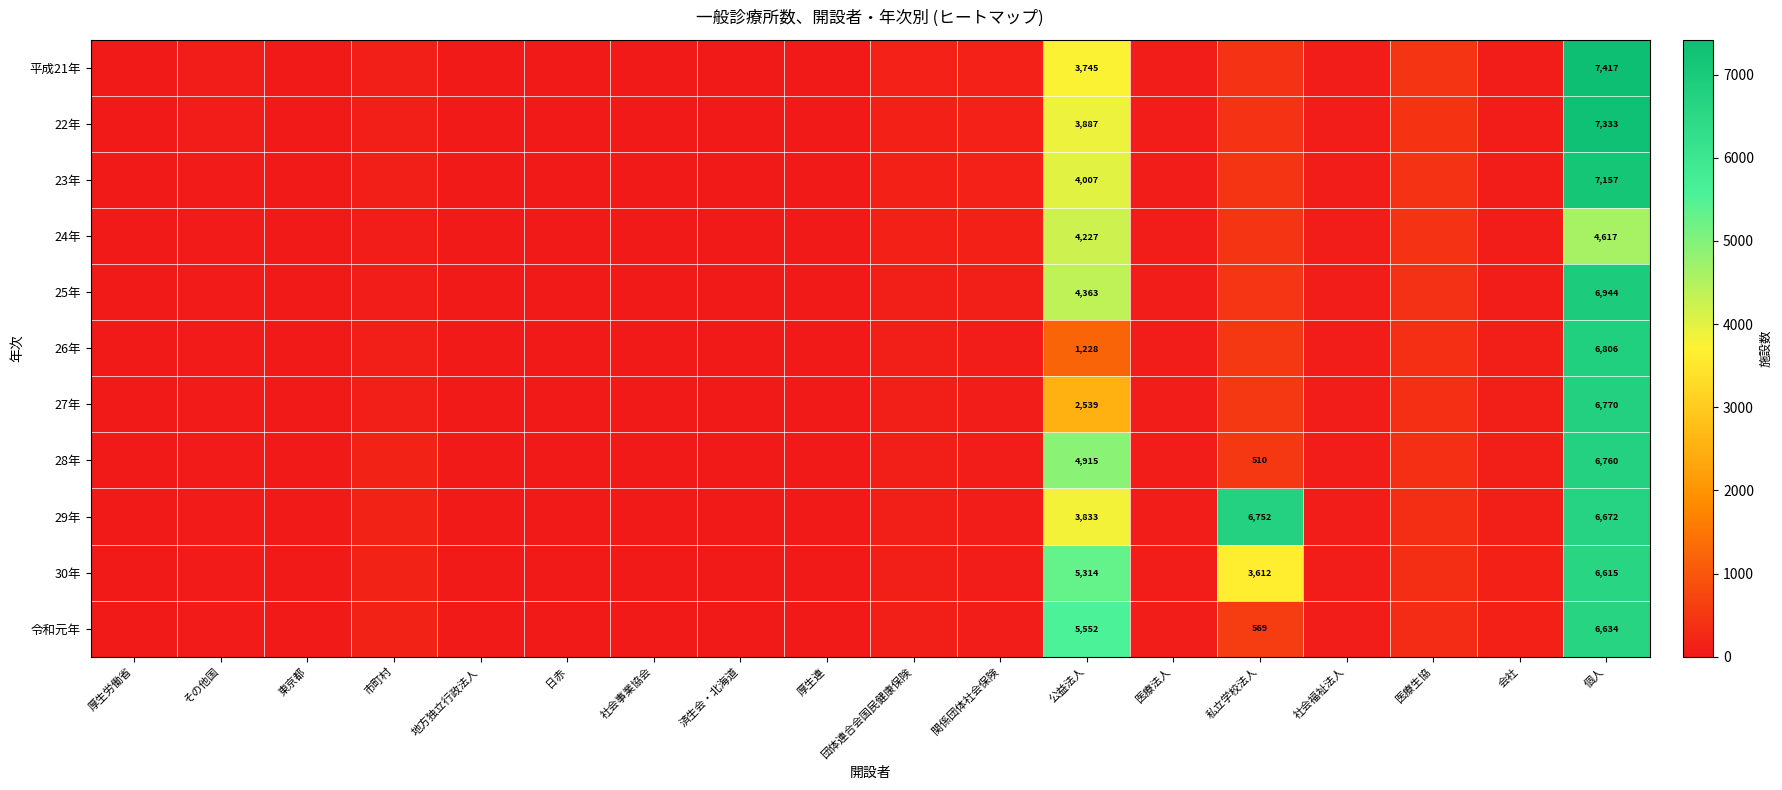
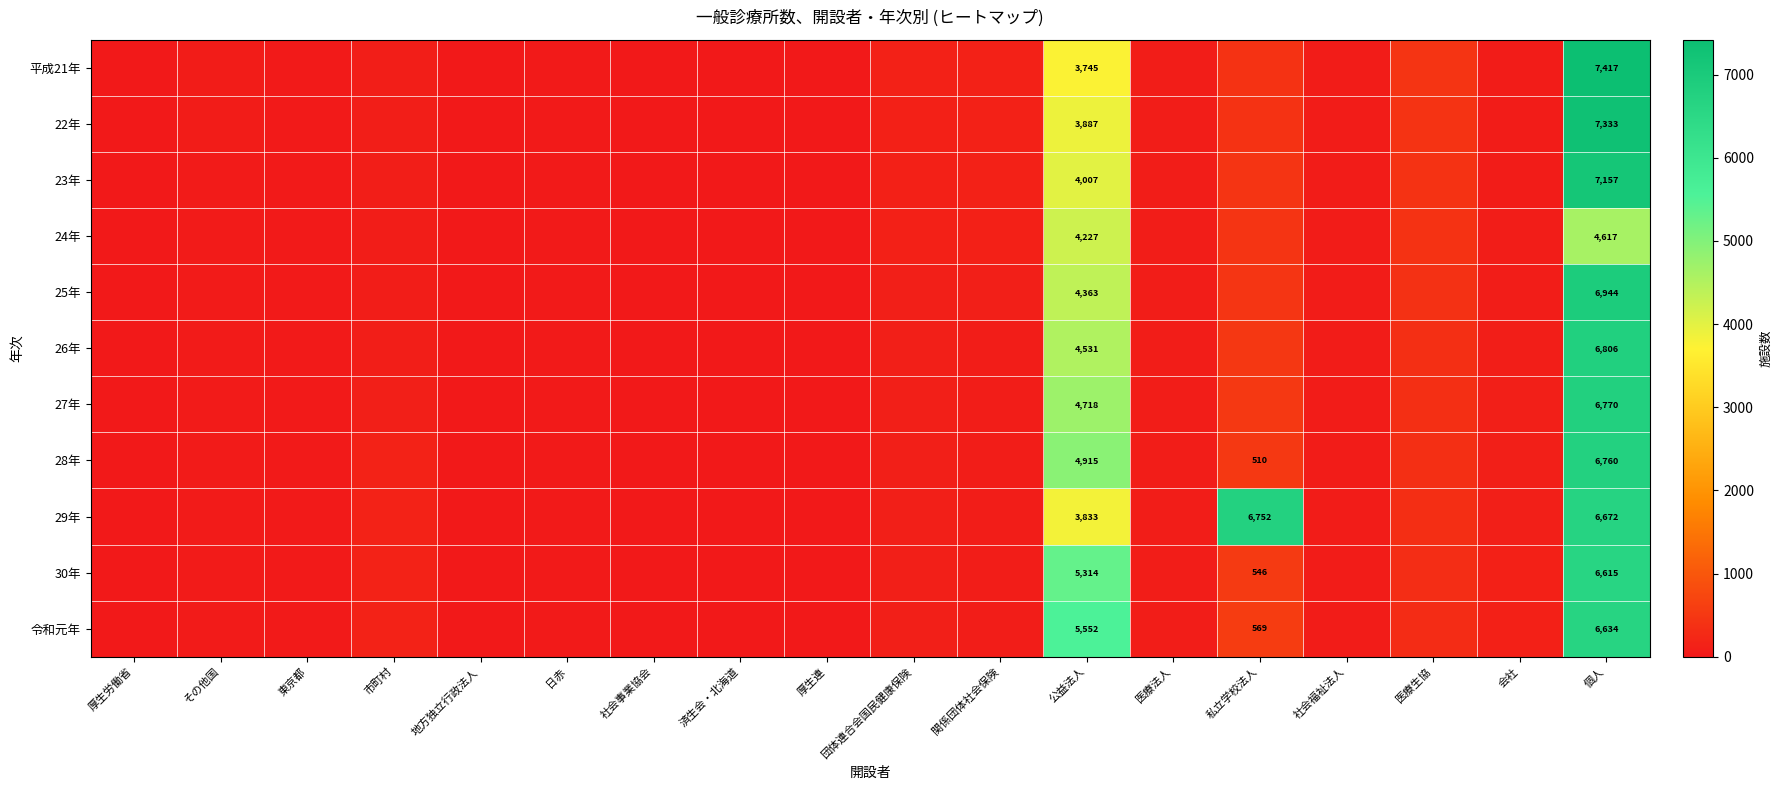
26年, 公益法人: 1,228 -> 4,531
27年, 公益法人: 2,539 -> 4,718
30年, 私立学校法人: 3,612 -> 546
